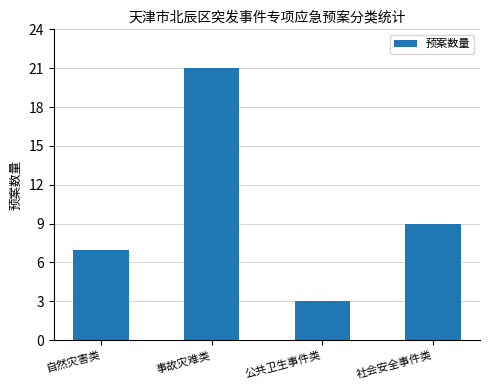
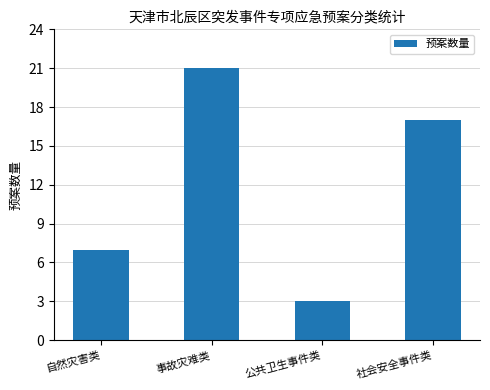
社会安全事件类: 9 -> 17
